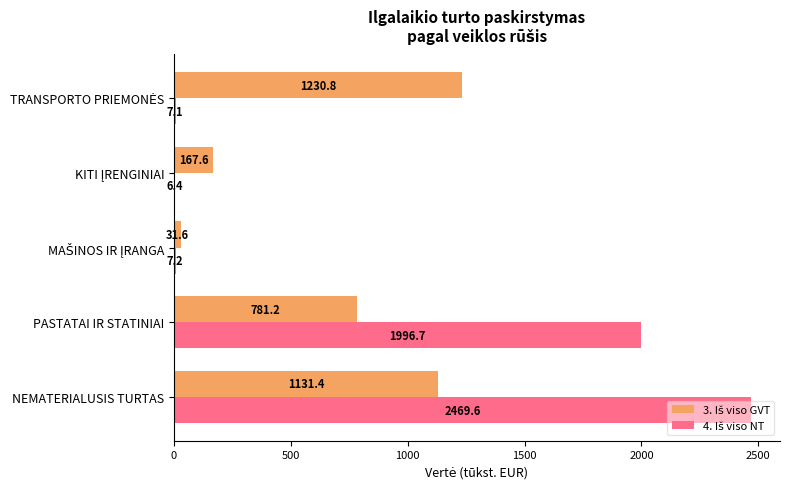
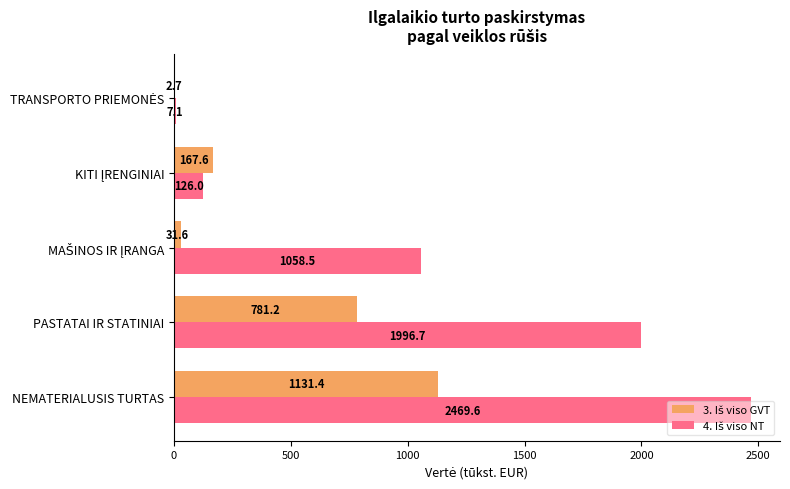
3. Iš viso GVT, TRANSPORTO PRIEMONĖS: 1230.8 -> 2.7
4. Iš viso NT, KITI ĮRENGINIAI: 6.4 -> 126.0
4. Iš viso NT, MAŠINOS IR ĮRANGA: 7.2 -> 1058.5
